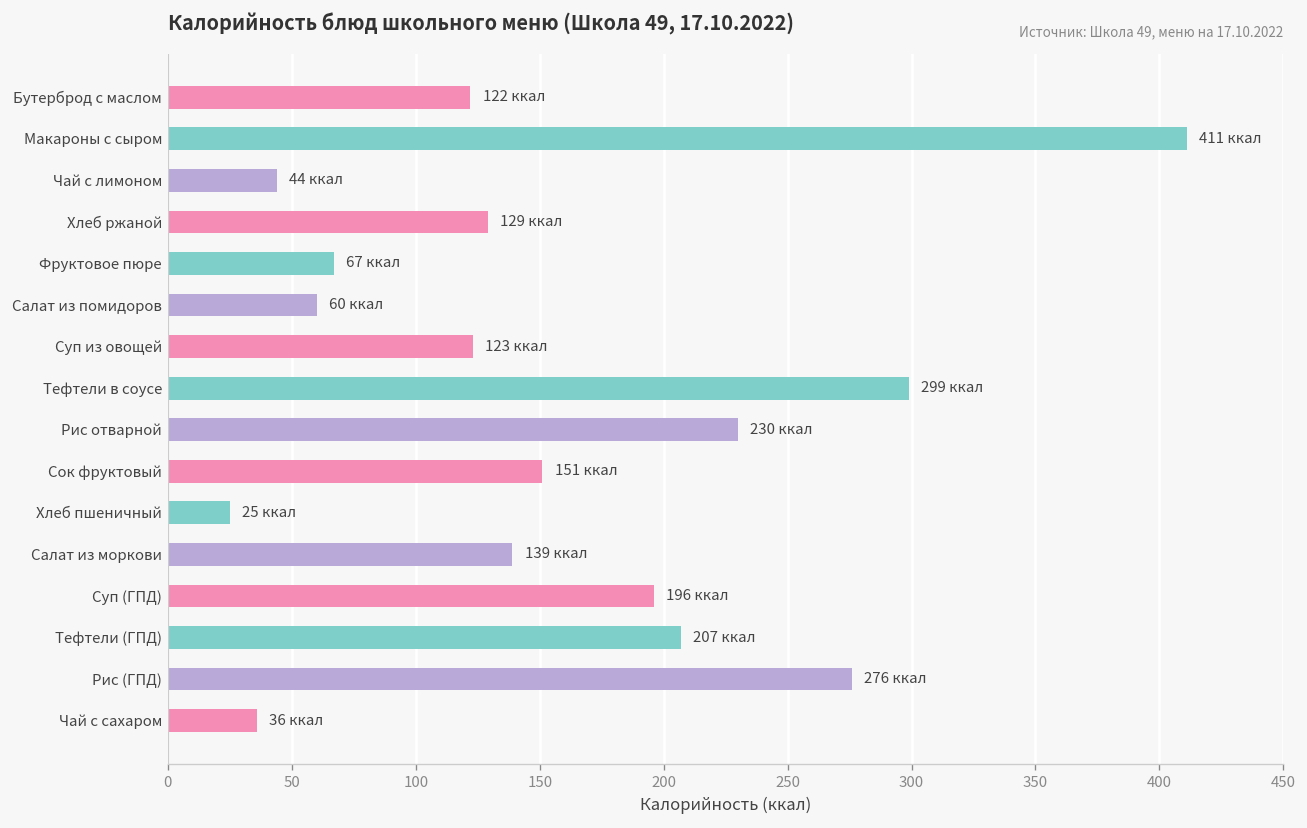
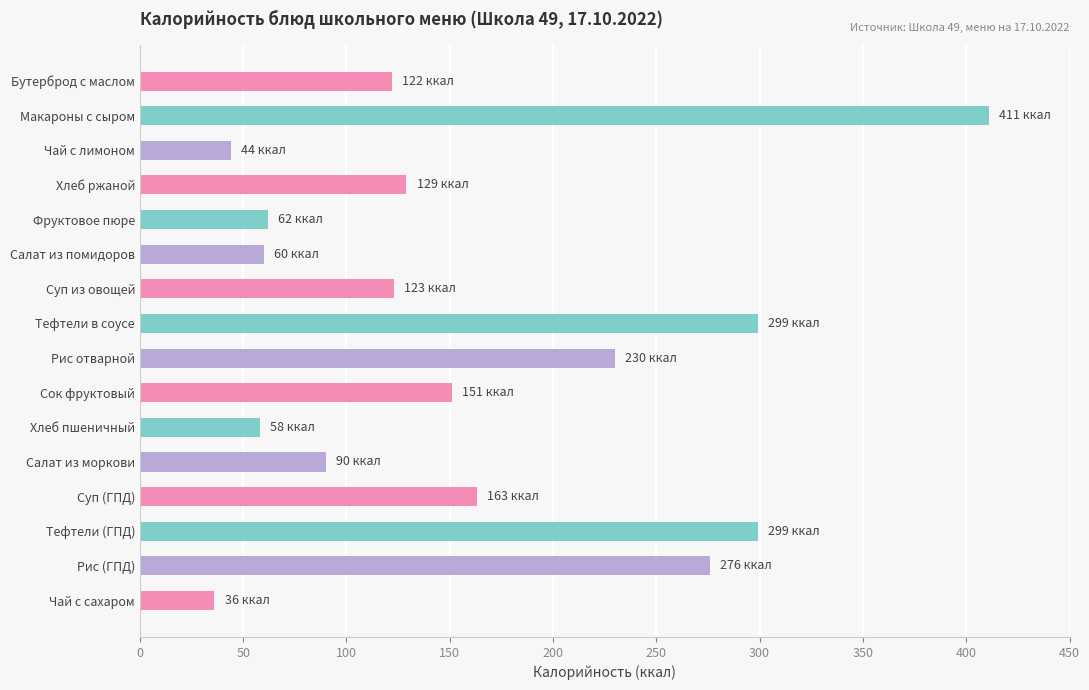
Фруктовое пюре: 67 -> 62
Хлеб пшеничный: 25 -> 58
Салат из моркови: 139 -> 90
Суп (ГПД): 196 -> 163
Тефтели (ГПД): 207 -> 299
